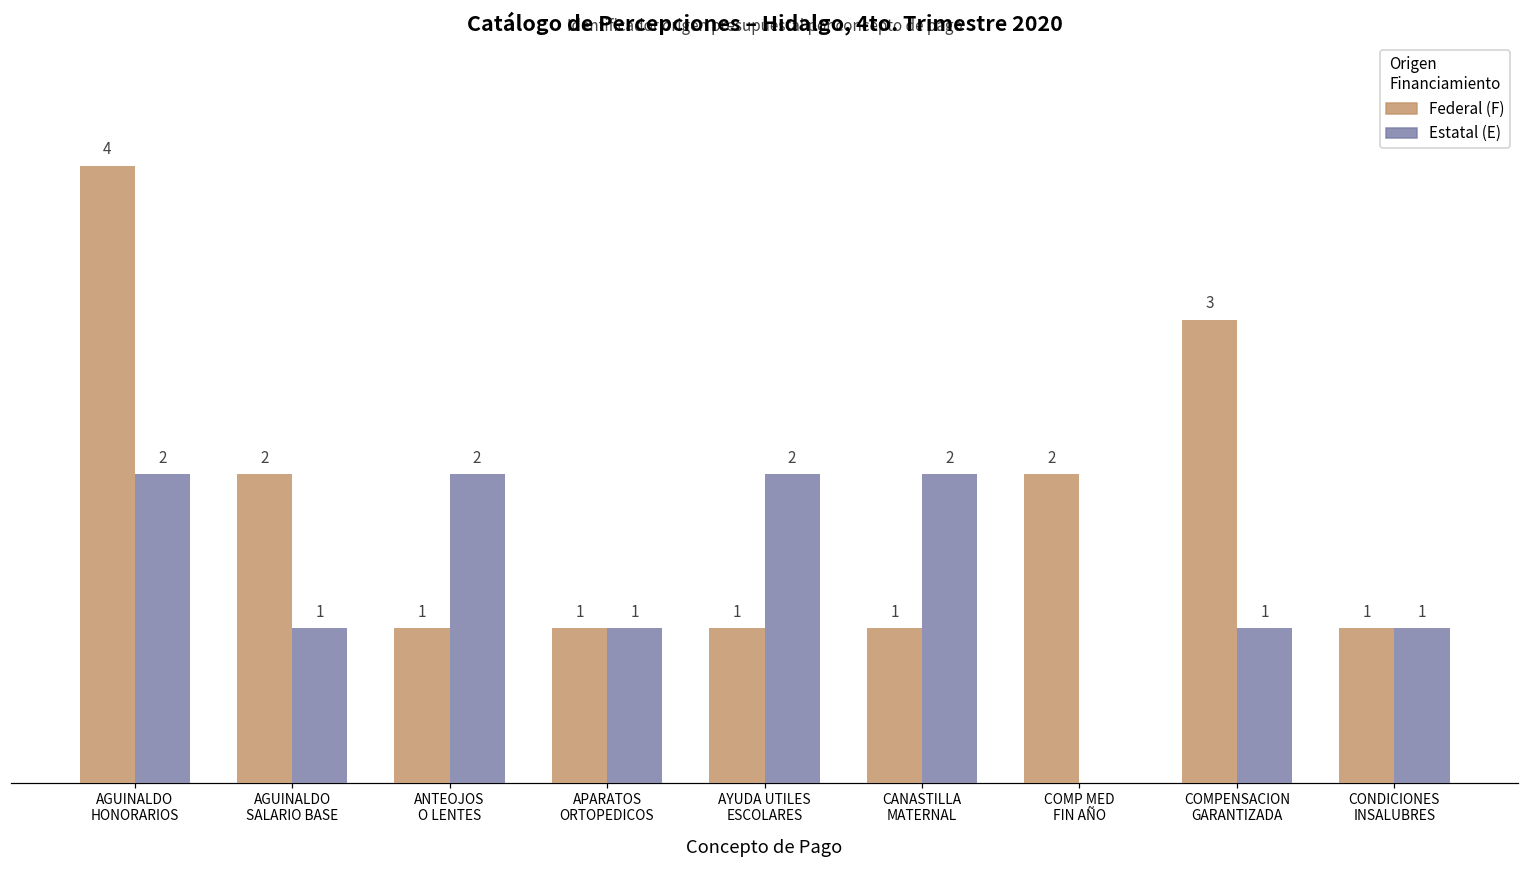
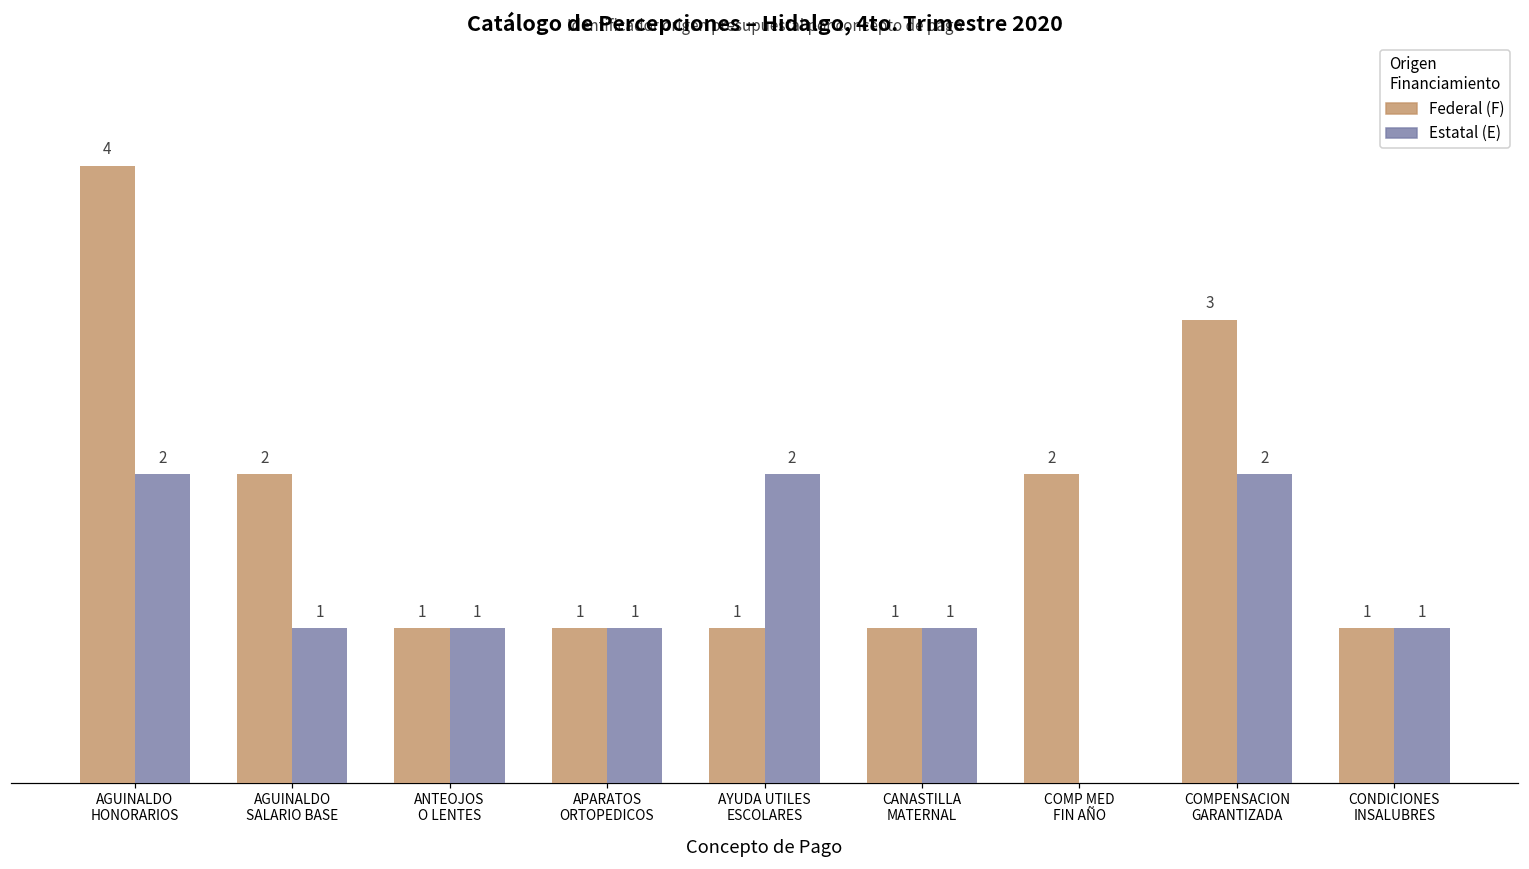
Estatal (E), ANTEOJOS O LENTES: 2 -> 1
Estatal (E), CANASTILLA MATERNAL: 2 -> 1
Estatal (E), COMPENSACION GARANTIZADA: 1 -> 2
